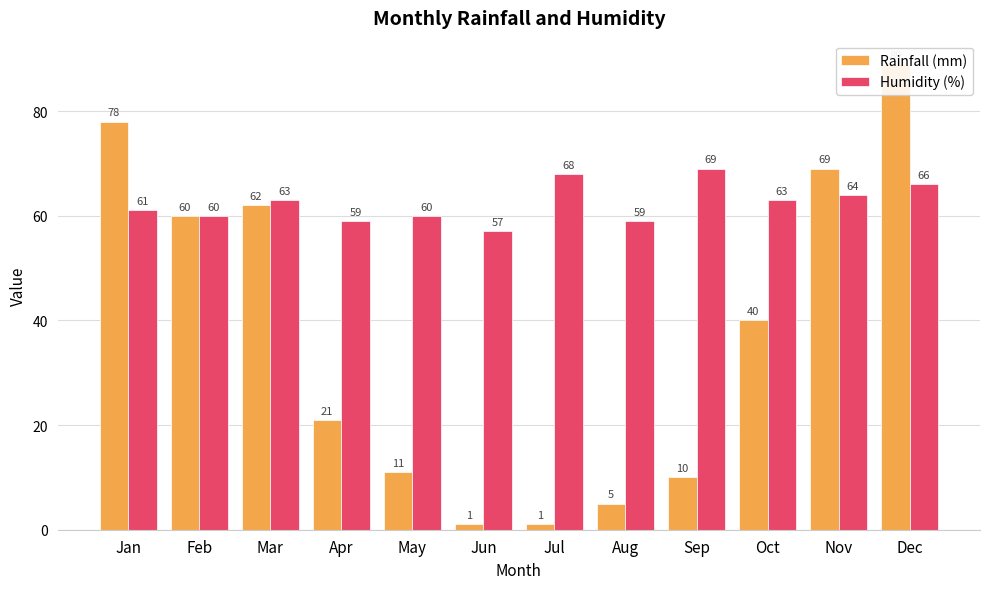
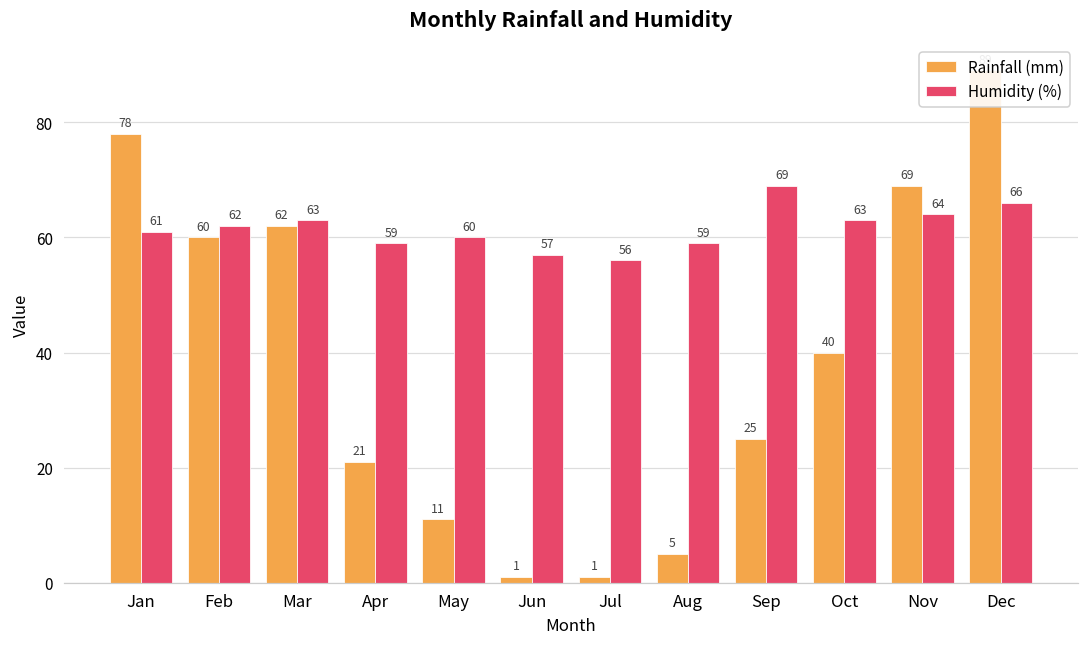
Humidity (%), Feb: 60 -> 62
Humidity (%), Jul: 68 -> 56
Rainfall (mm), Sep: 10 -> 25
